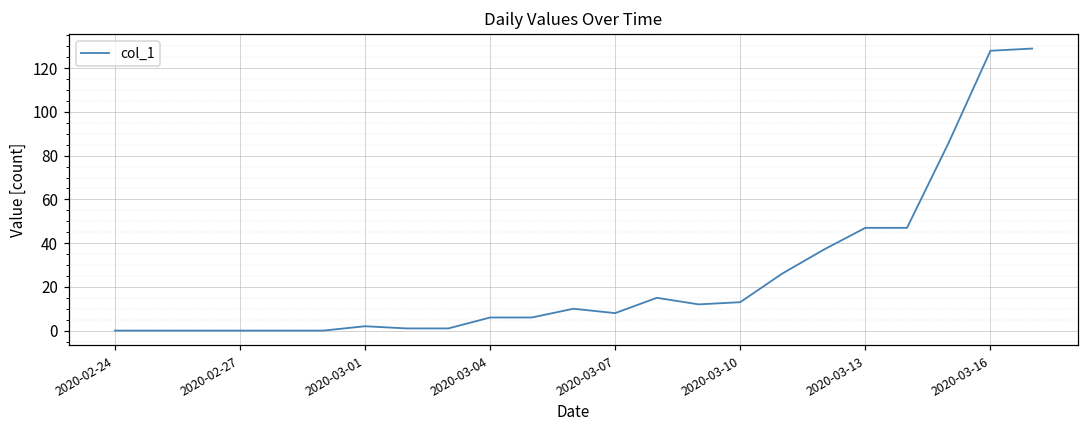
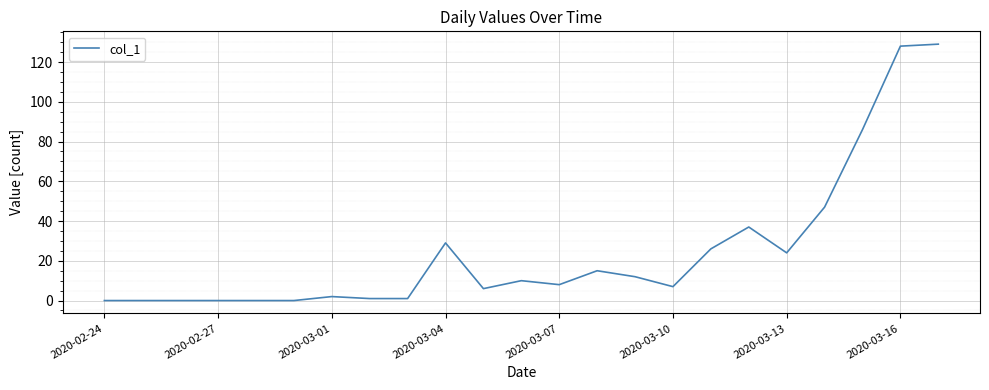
2020-03-04: 6 -> 29
2020-03-10: 13 -> 7
2020-03-13: 47 -> 24
